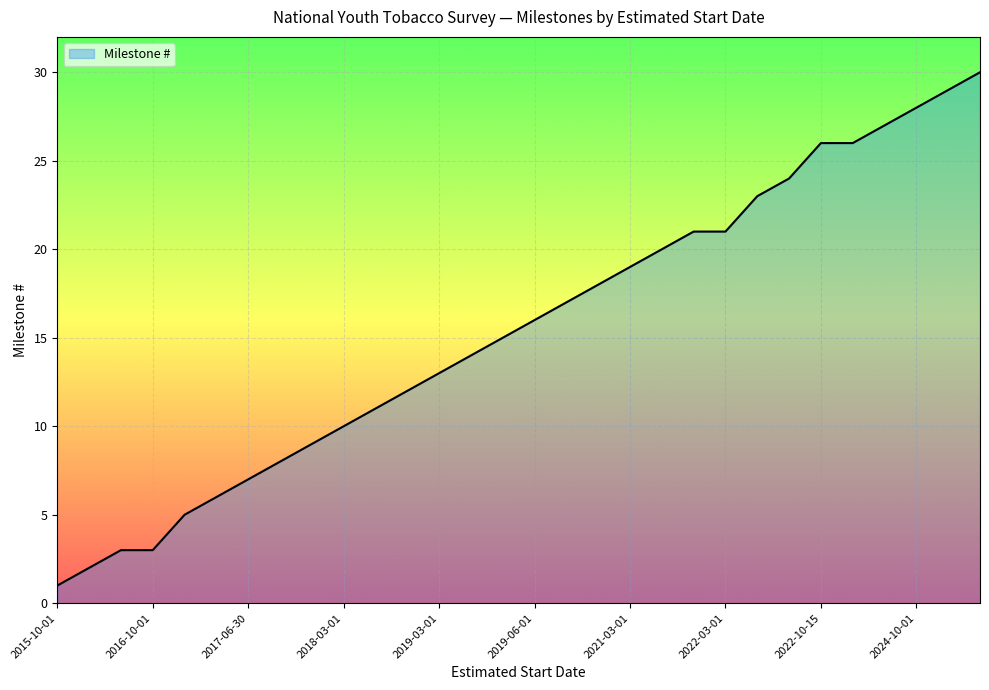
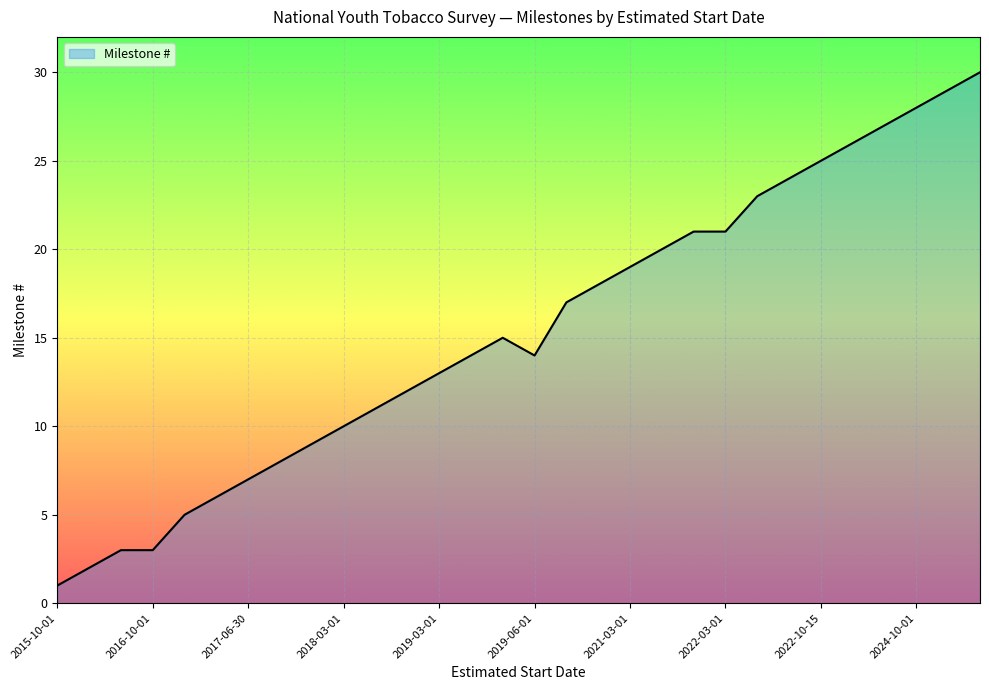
2019-06-01: 16 -> 14
2022-10-15: 26 -> 25
